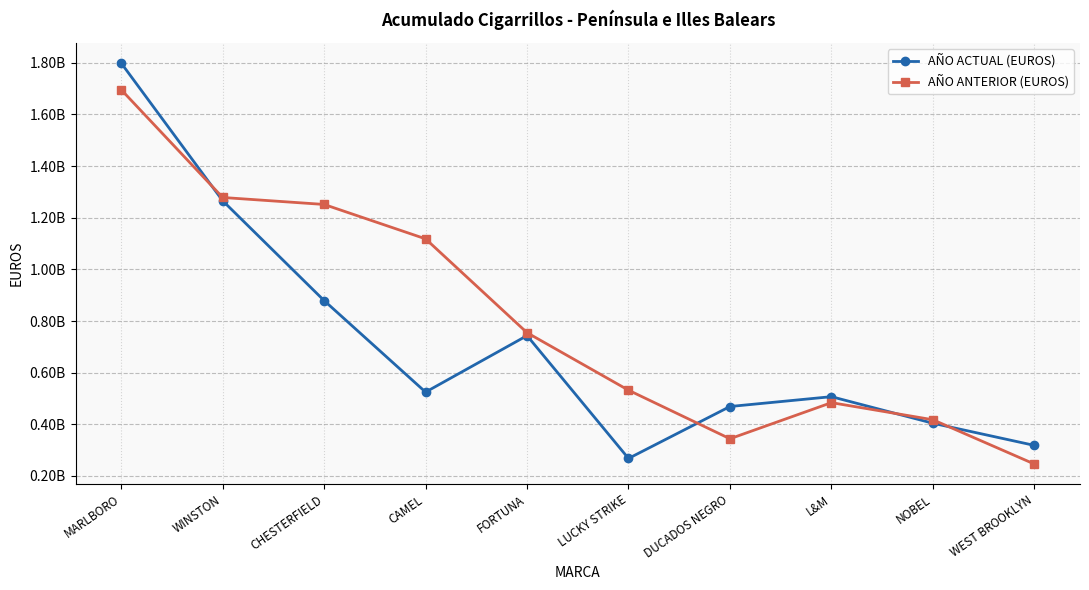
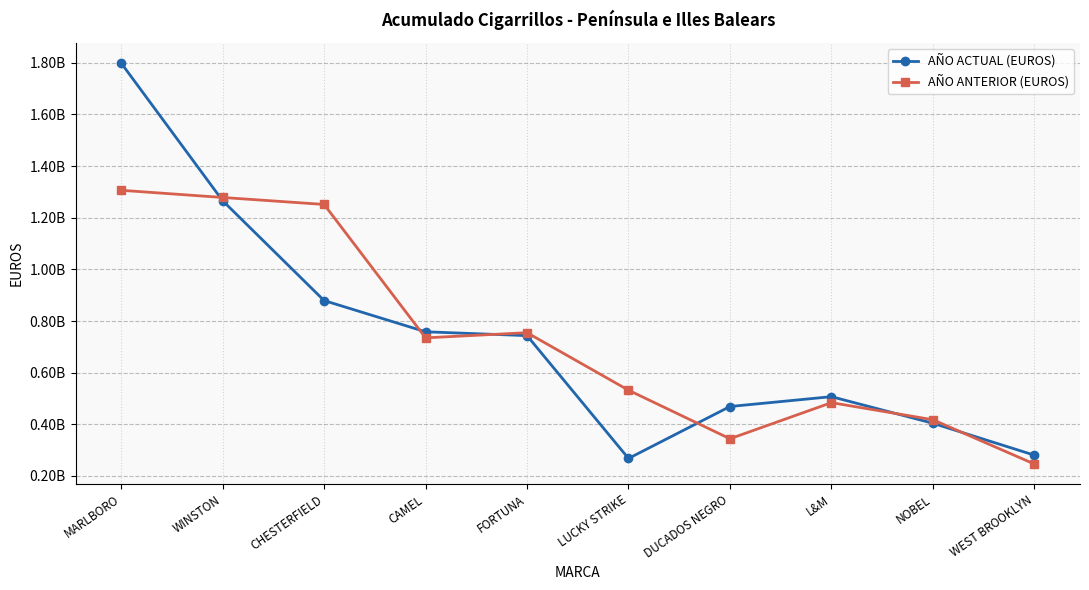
AÑO ANTERIOR (EUROS), MARLBORO: 1700000000 -> 1310000000
AÑO ACTUAL (EUROS), CAMEL: 520000000 -> 760000000
AÑO ANTERIOR (EUROS), CAMEL: 1120000000 -> 730000000
AÑO ACTUAL (EUROS), WEST BROOKLYN: 320000000 -> 280000000
